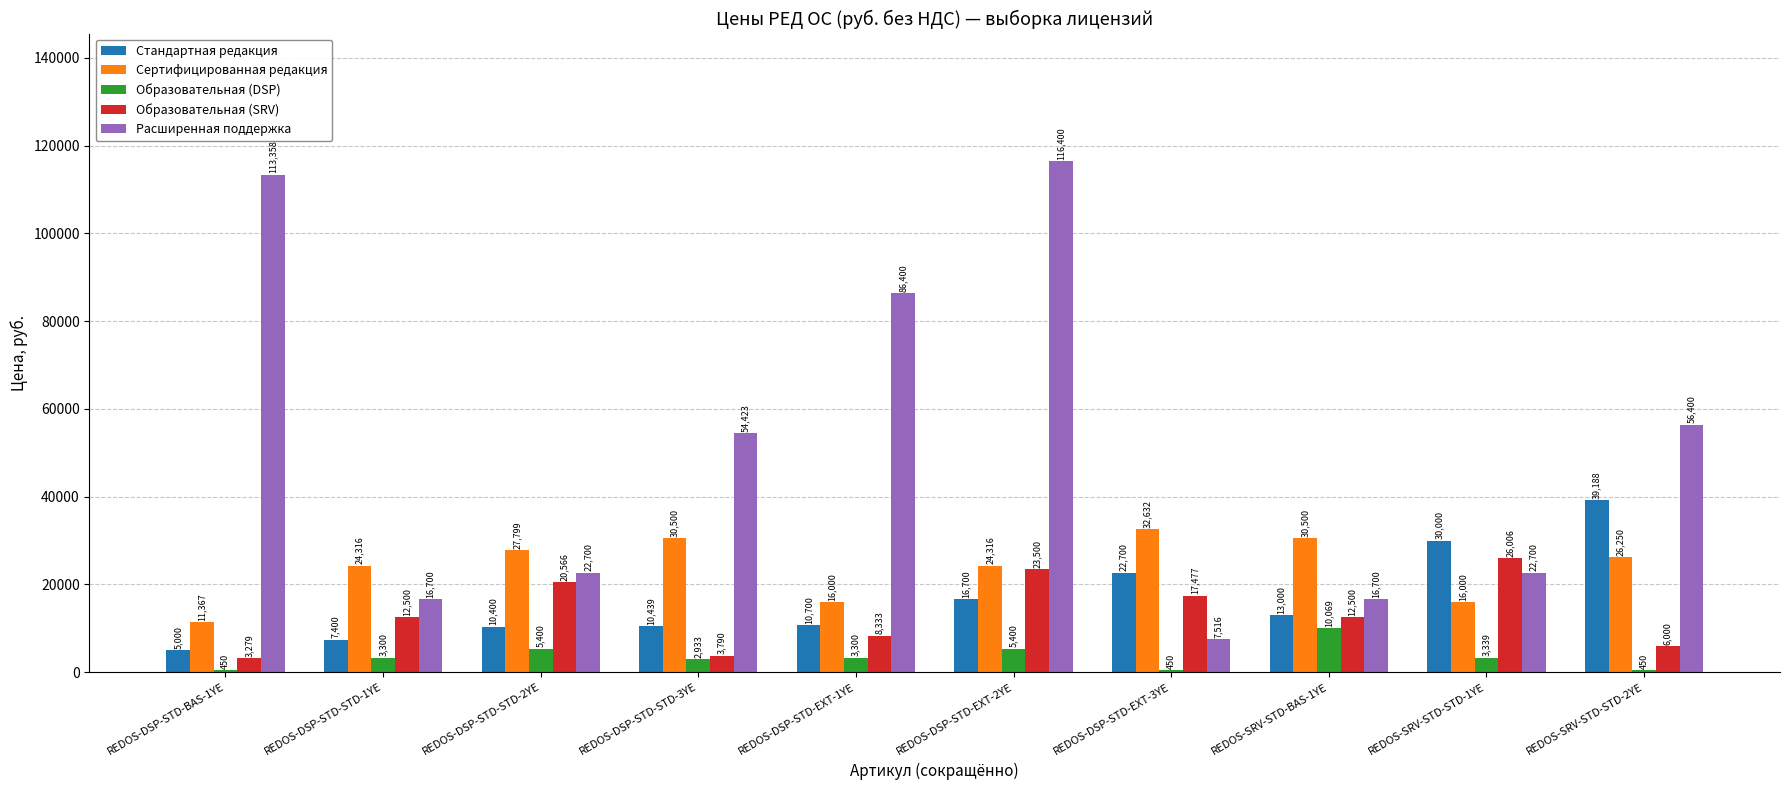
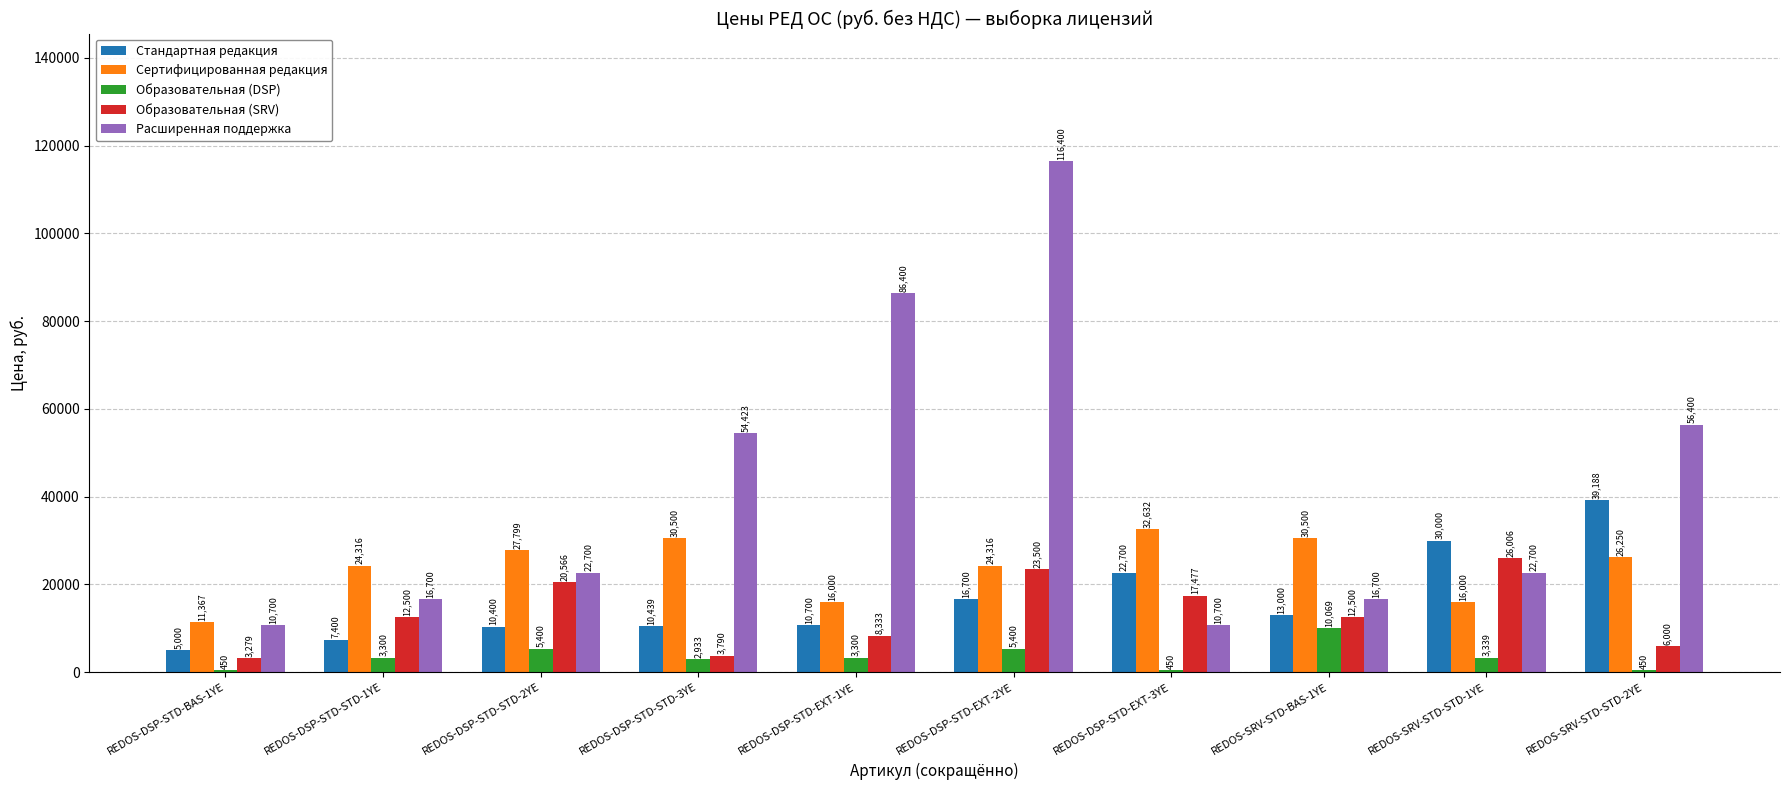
Расширенная поддержка, REDOS-DSP-STD-BAS-1YE: 113,358 -> 10,700
Расширенная поддержка, REDOS-DSP-STD-EXT-3YE: 7,516 -> 10,700
